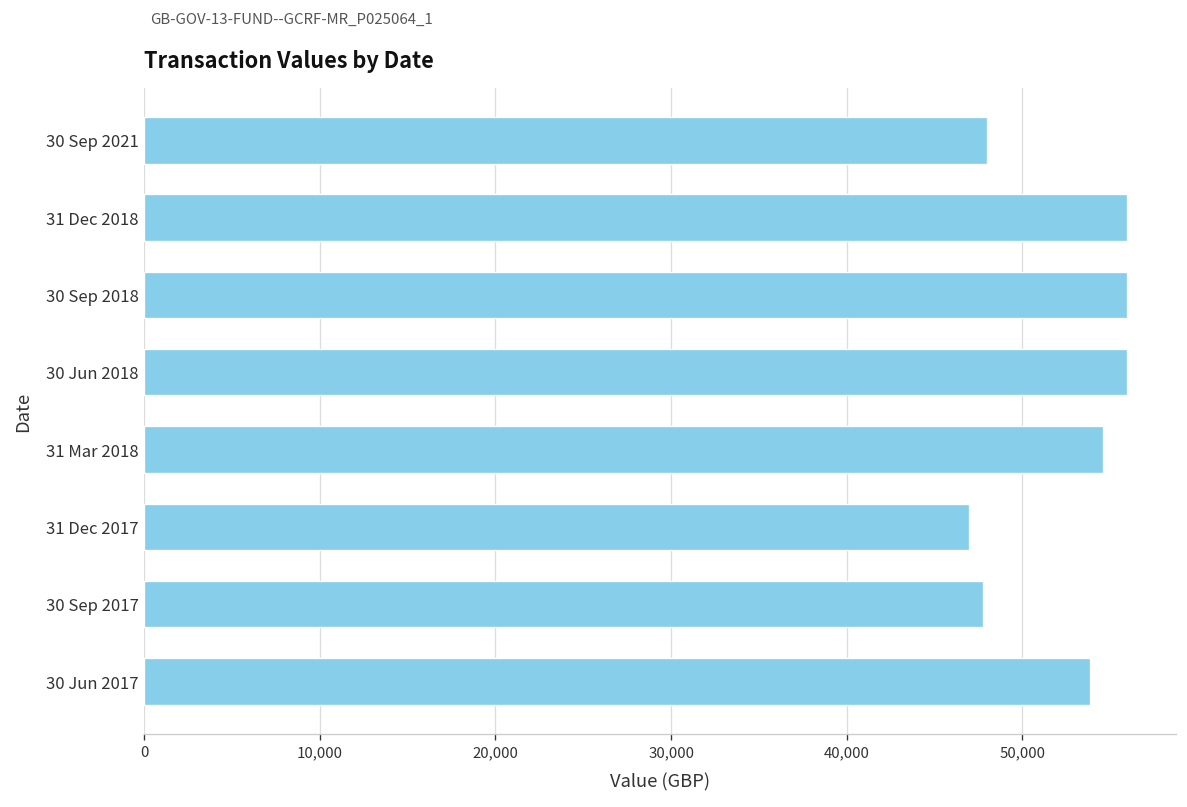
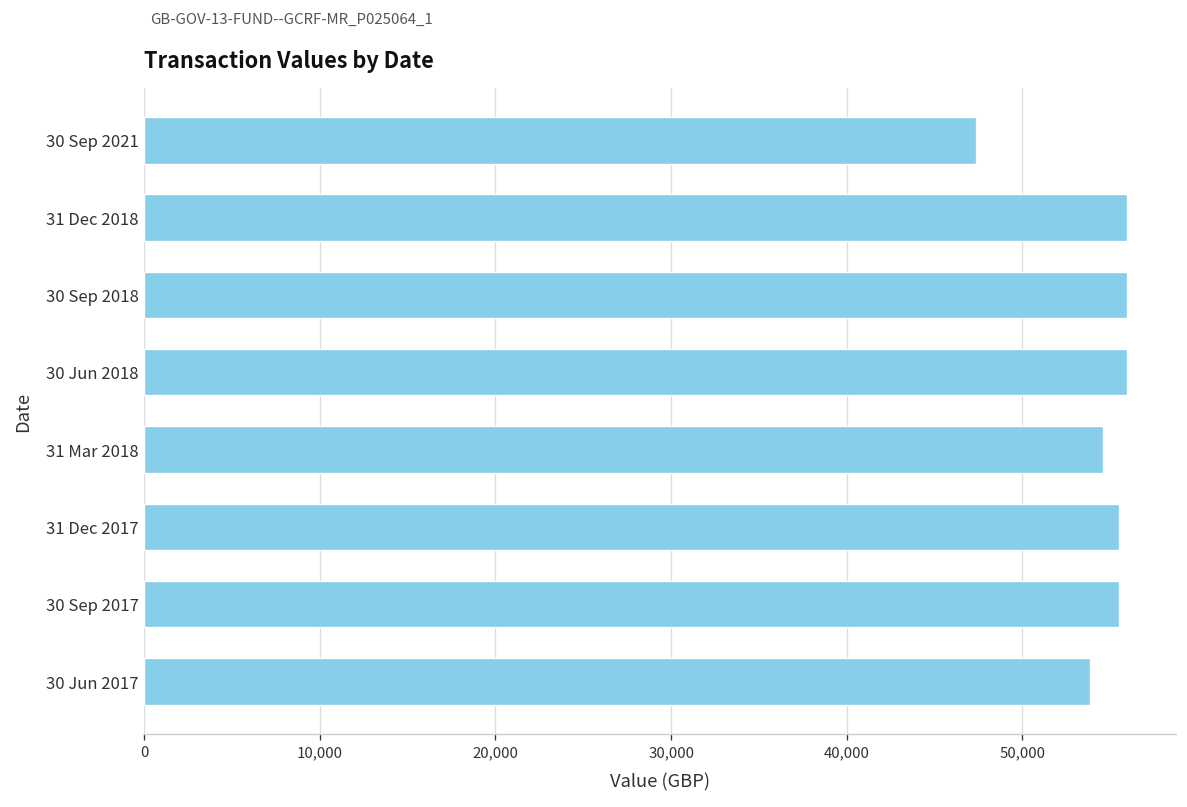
30 Sep 2021: 48,000 -> 47,400
31 Dec 2017: 47,000 -> 55,500
30 Sep 2017: 47,800 -> 55,500
